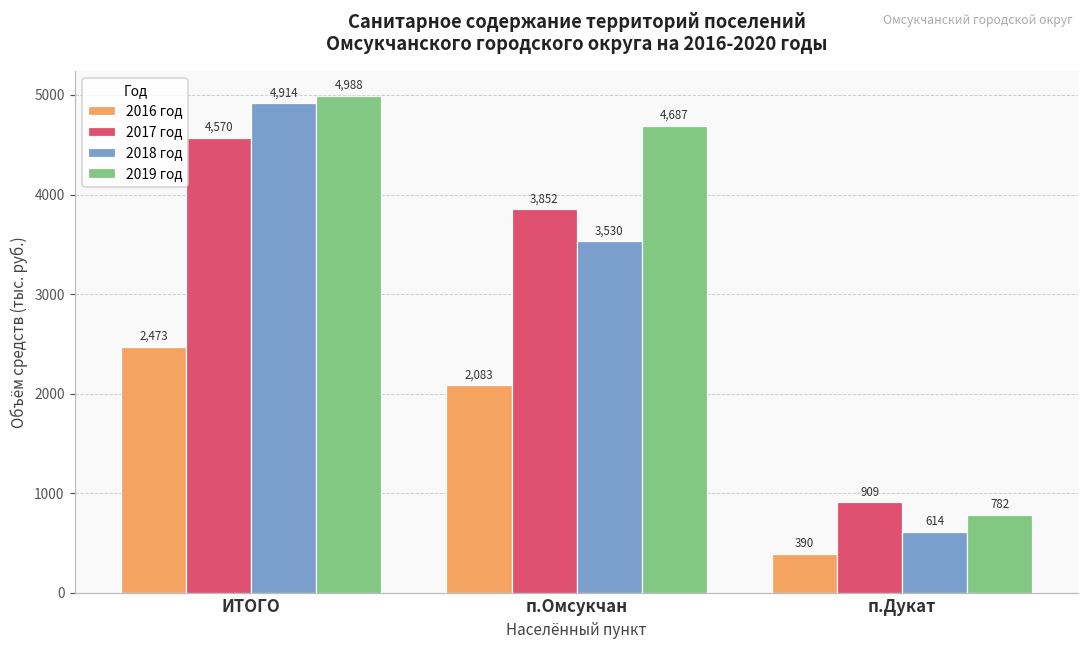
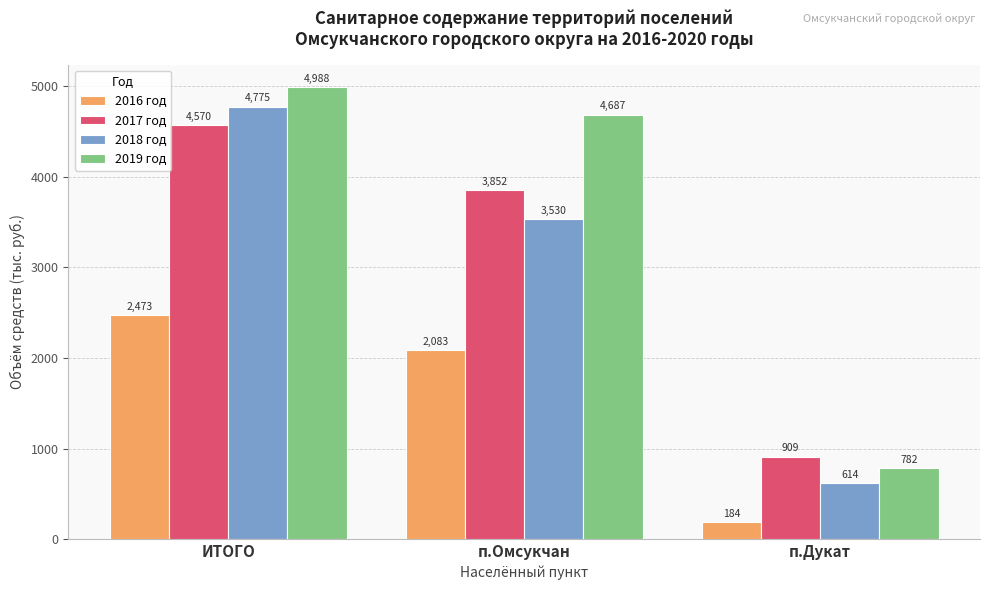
2018 год, ИТОГО: 4,914 -> 4,775
2016 год, п.Дукат: 390 -> 184
